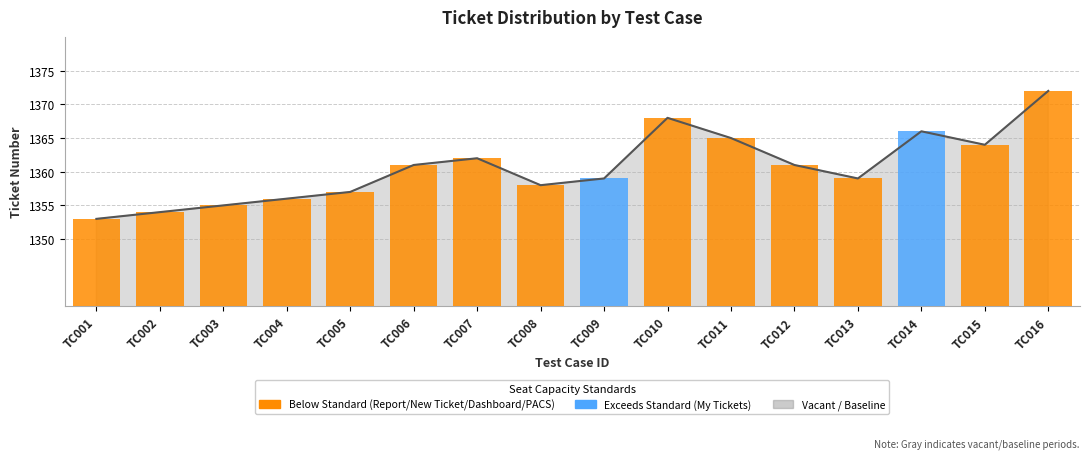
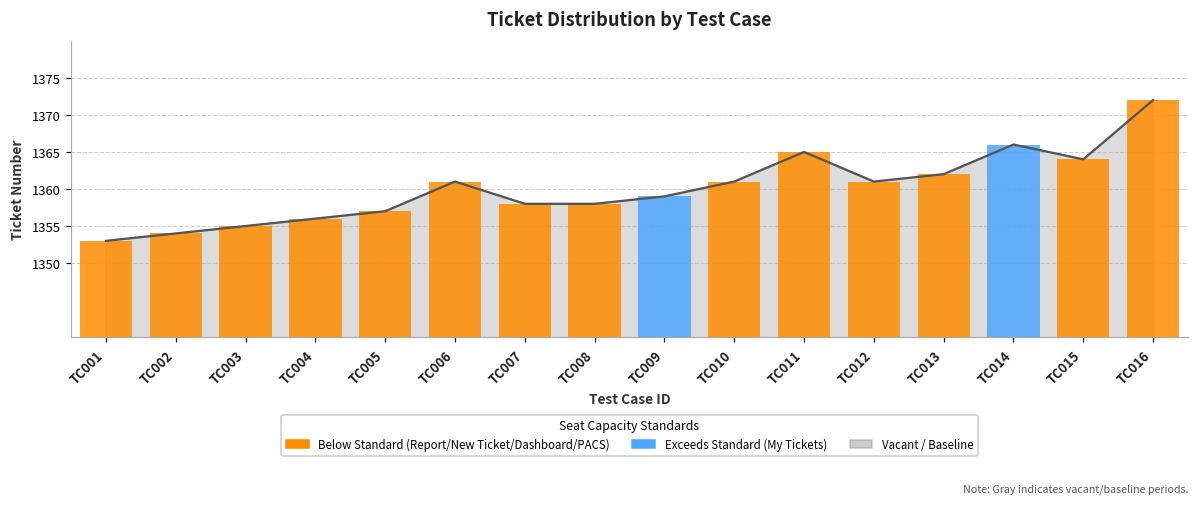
TC007: 1362 -> 1358
TC010: 1368 -> 1361
TC013: 1359 -> 1362
